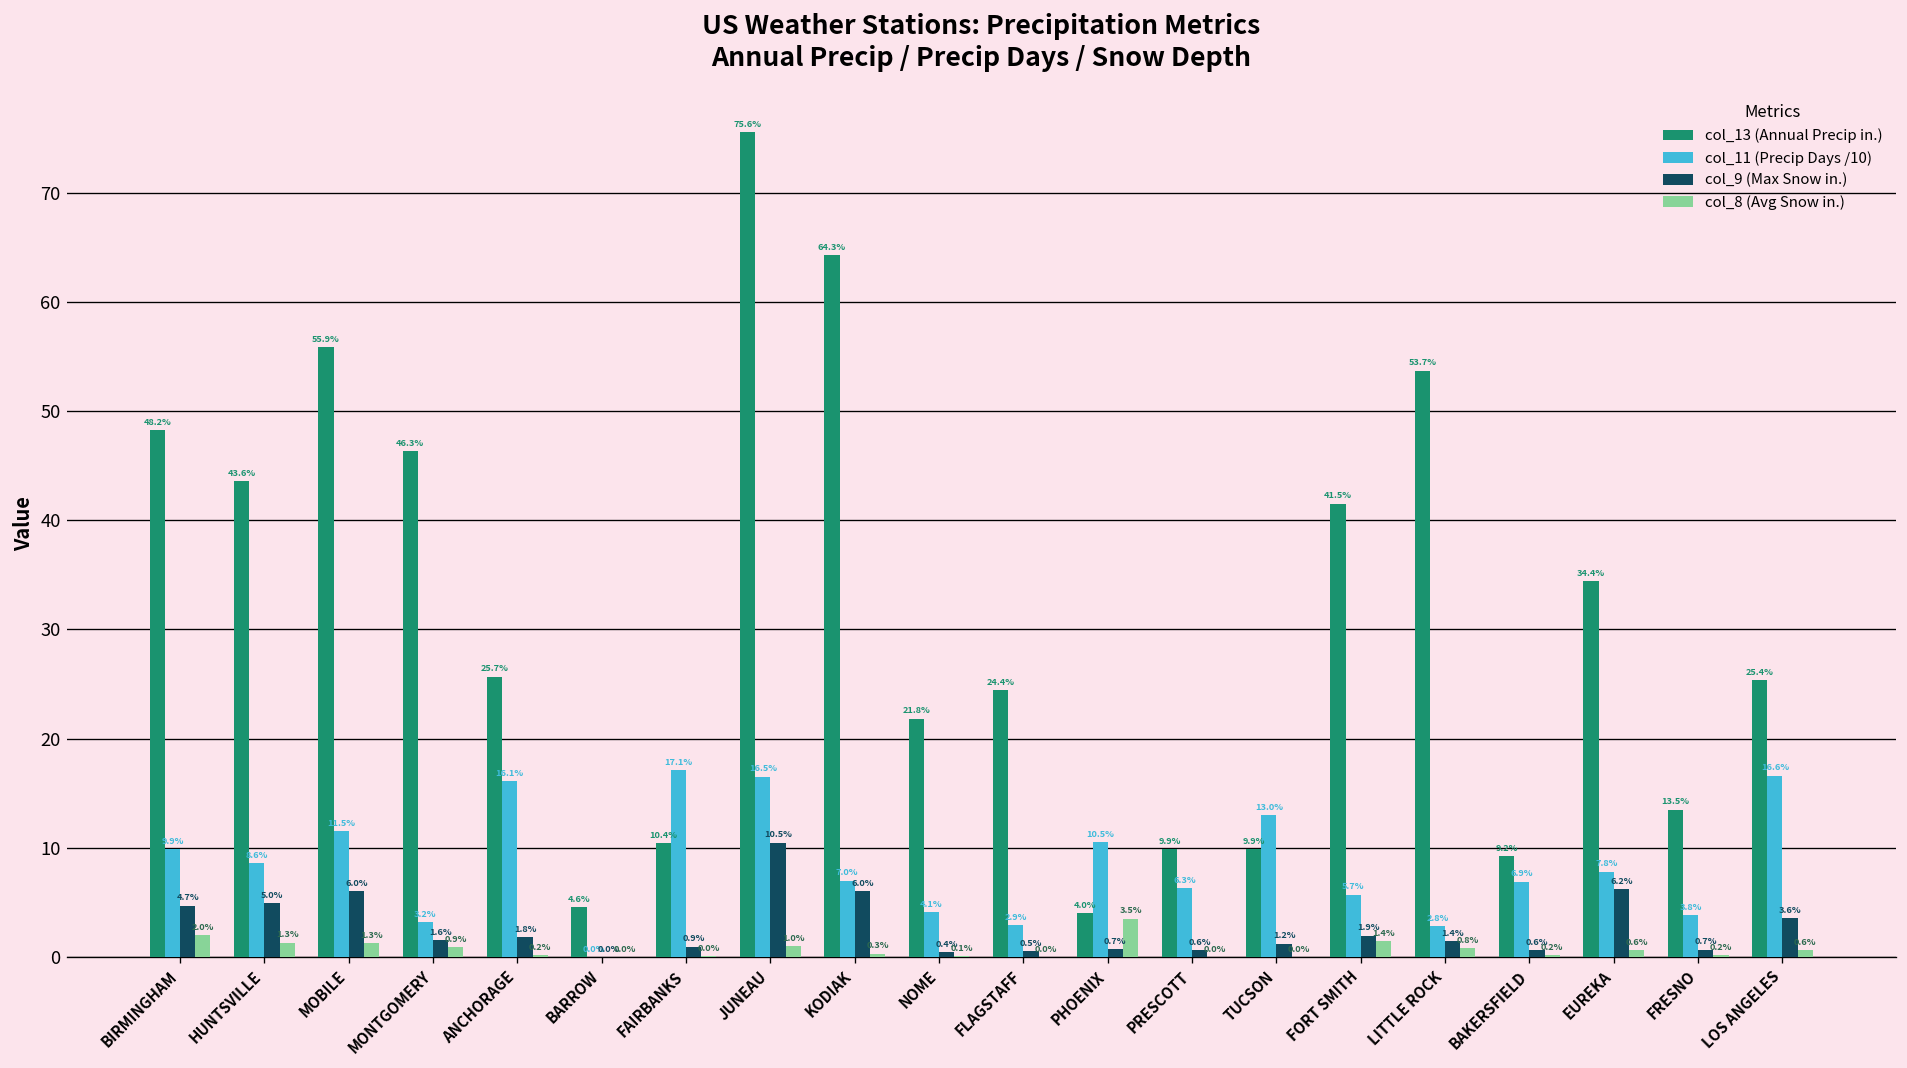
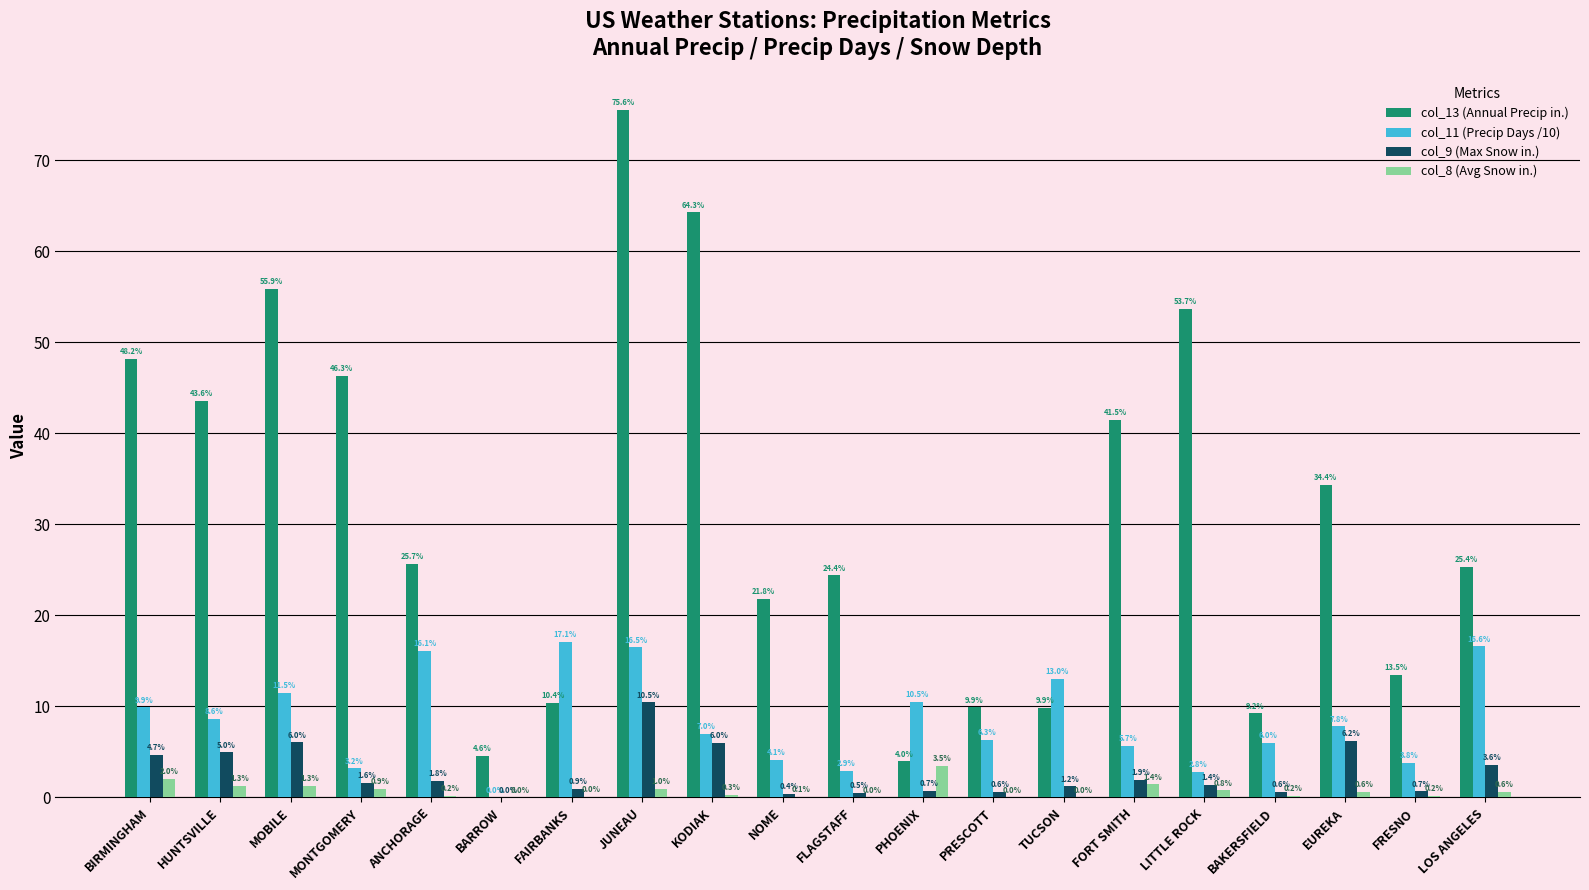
col_11 (Precip Days /10), BAKERSFIELD: 6.9% -> 6.0%
